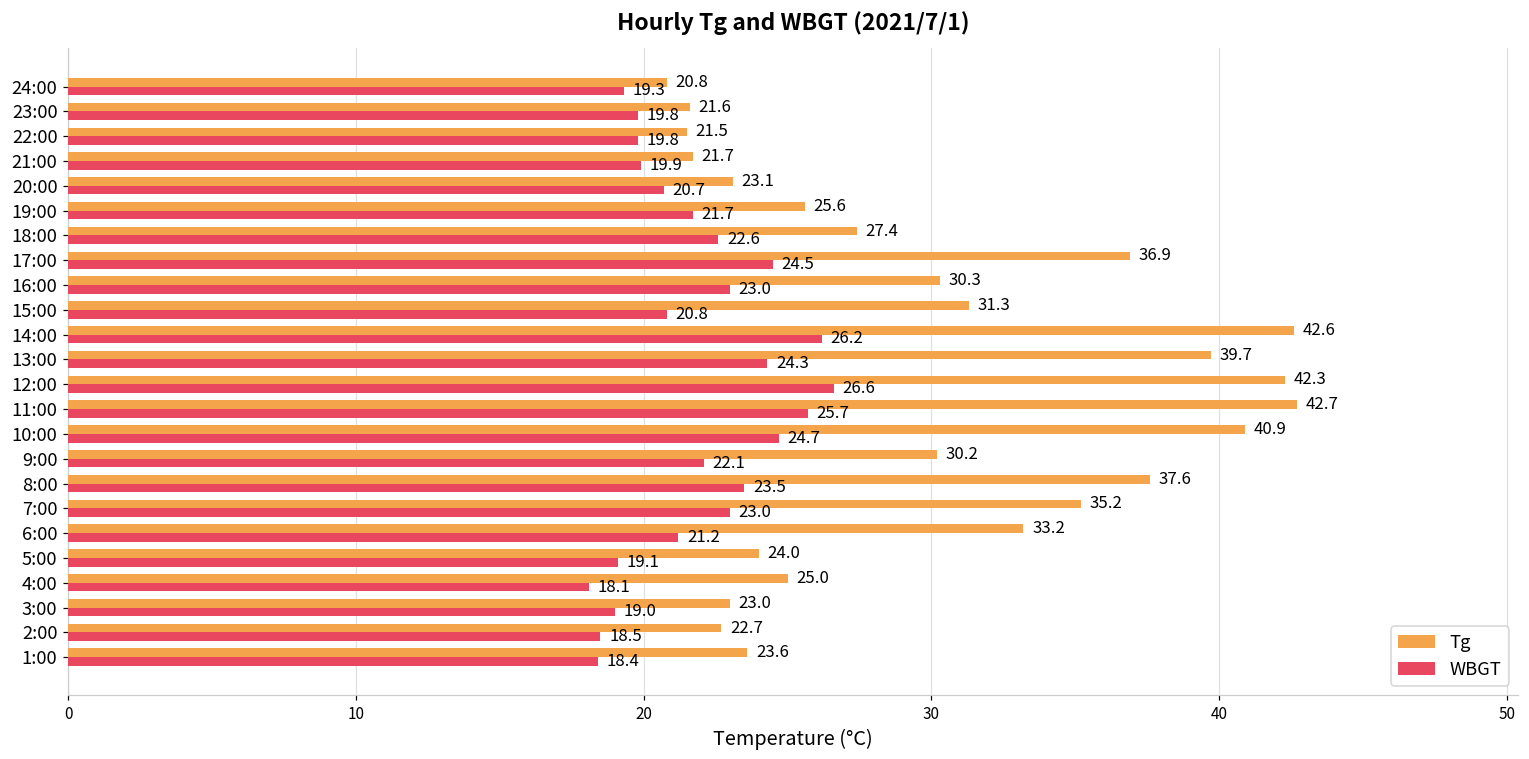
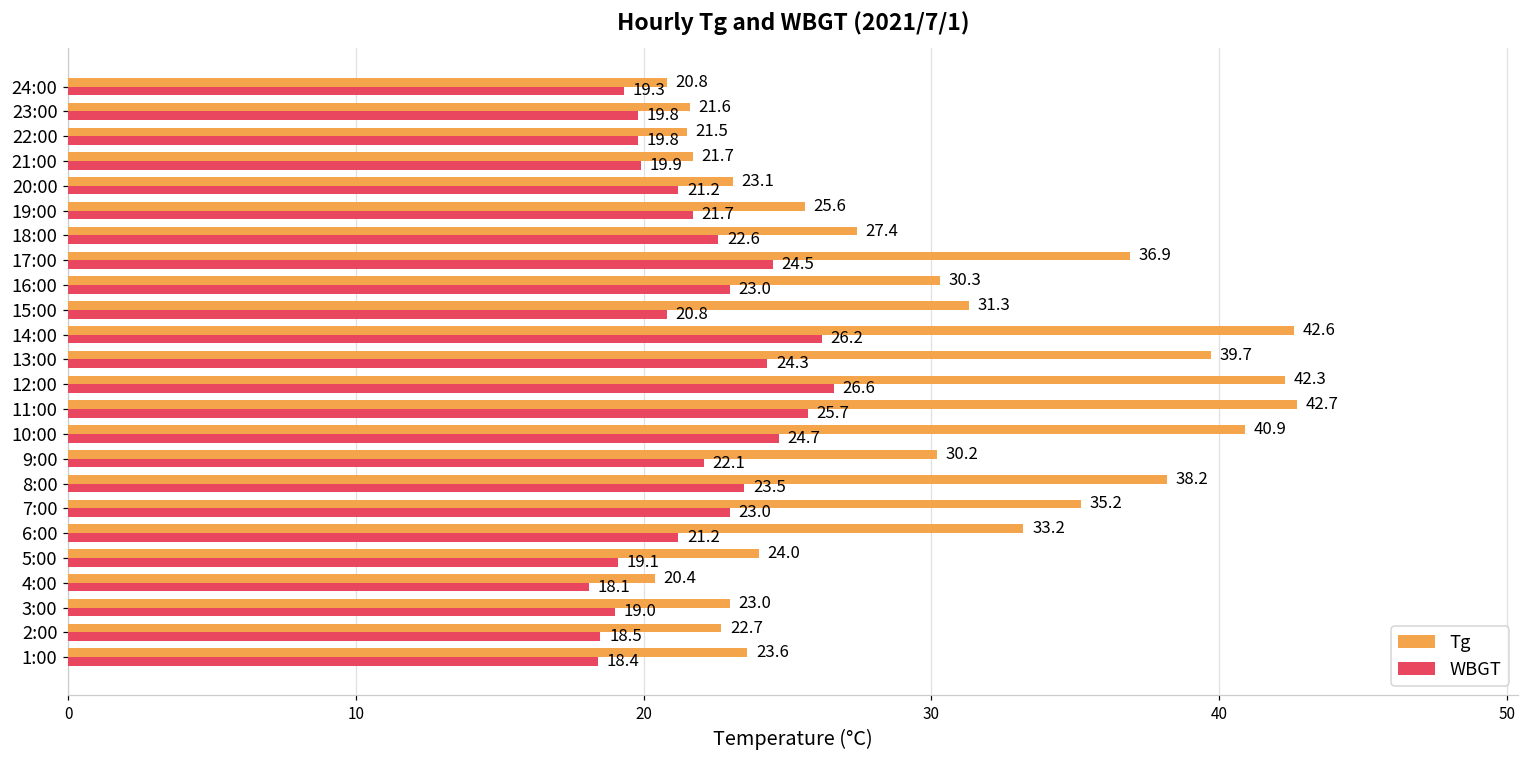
WBGT, 20:00: 20.7 -> 21.2
Tg, 8:00: 37.6 -> 38.2
Tg, 4:00: 25.0 -> 20.4
